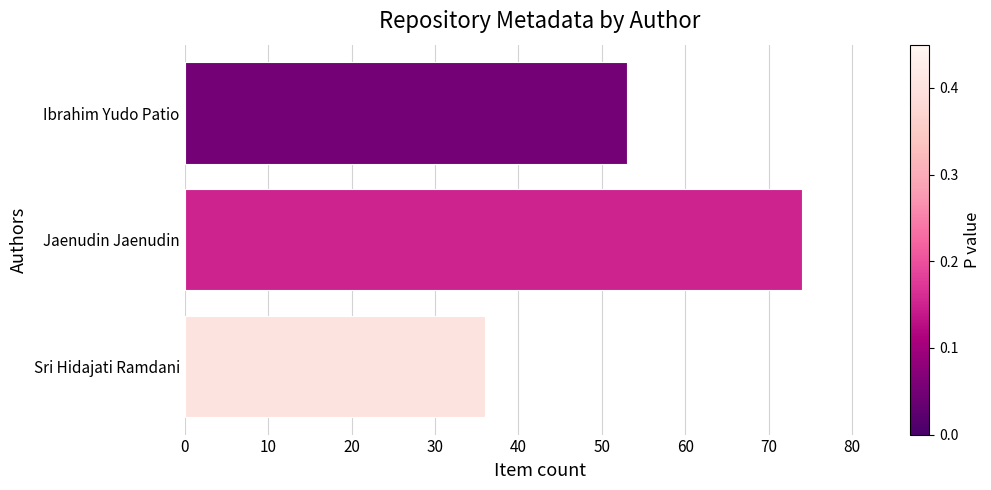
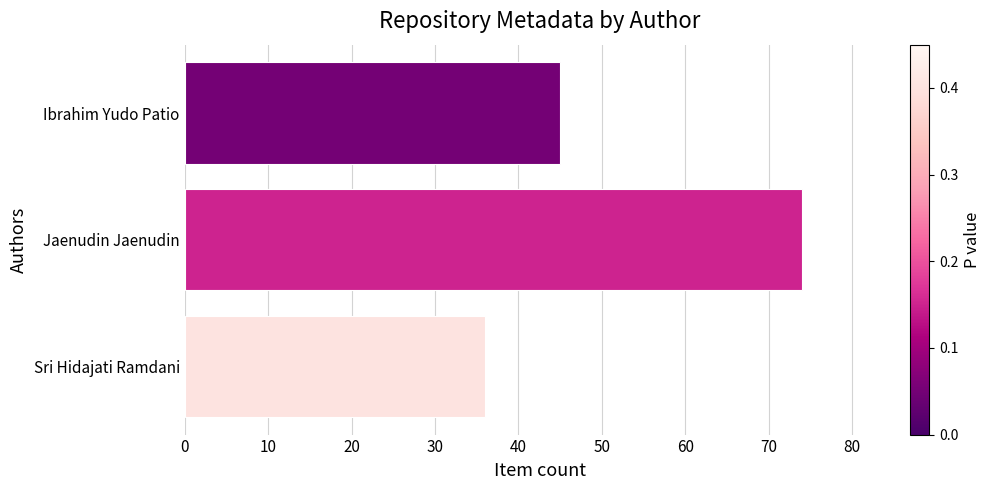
Ibrahim Yudo Patio: 53 -> 45
